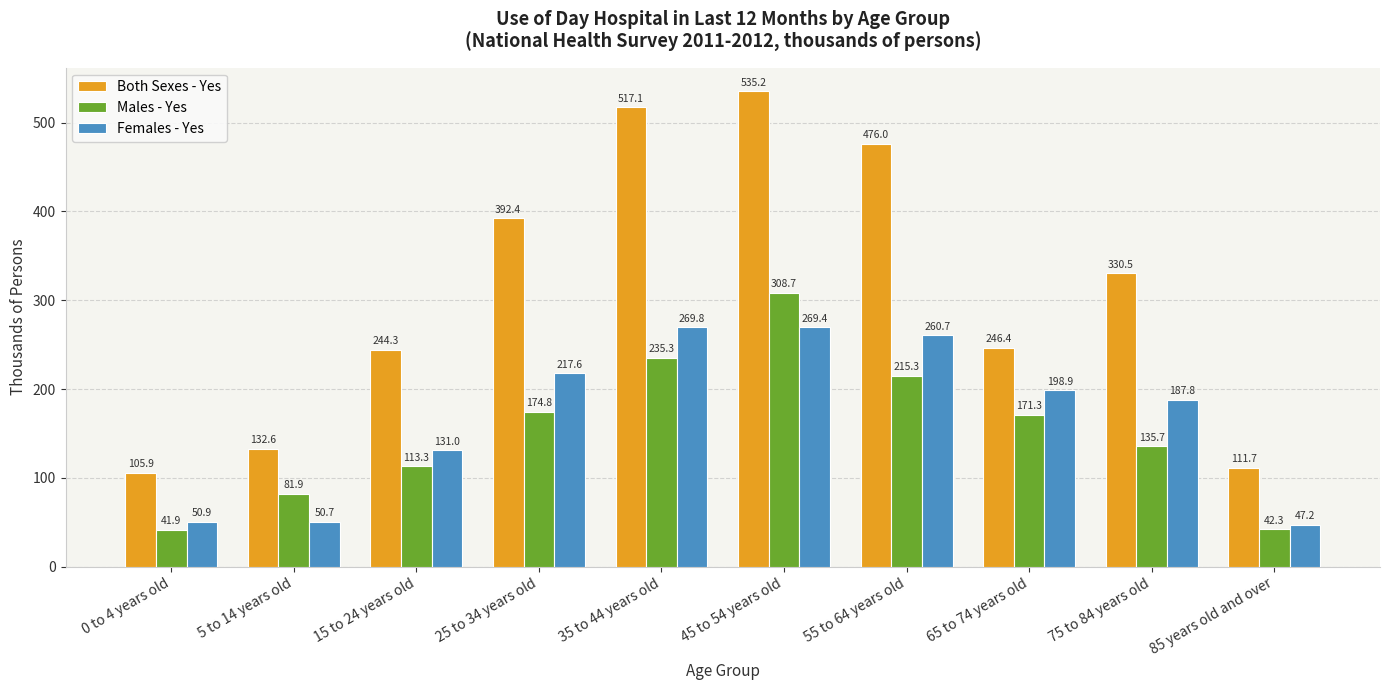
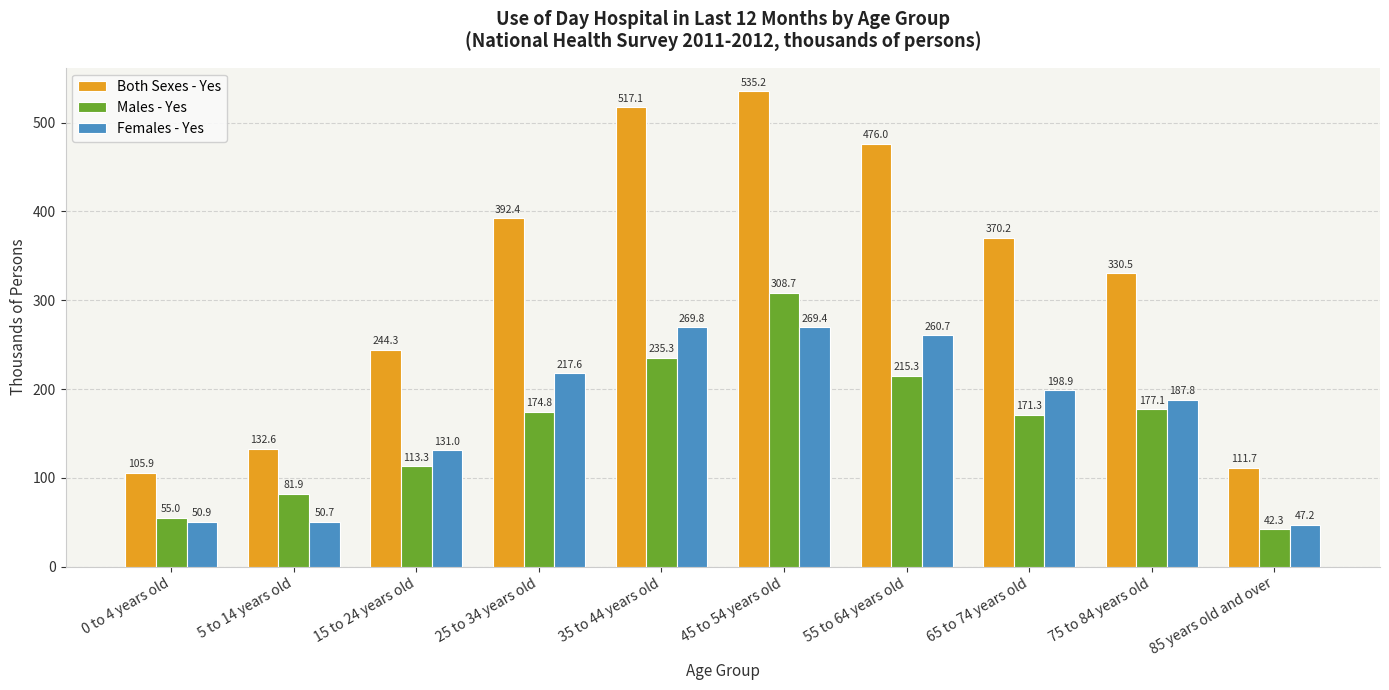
Males - Yes, 0 to 4 years old: 41.9 -> 55.0
Both Sexes - Yes, 65 to 74 years old: 246.4 -> 370.2
Males - Yes, 75 to 84 years old: 135.7 -> 177.1
